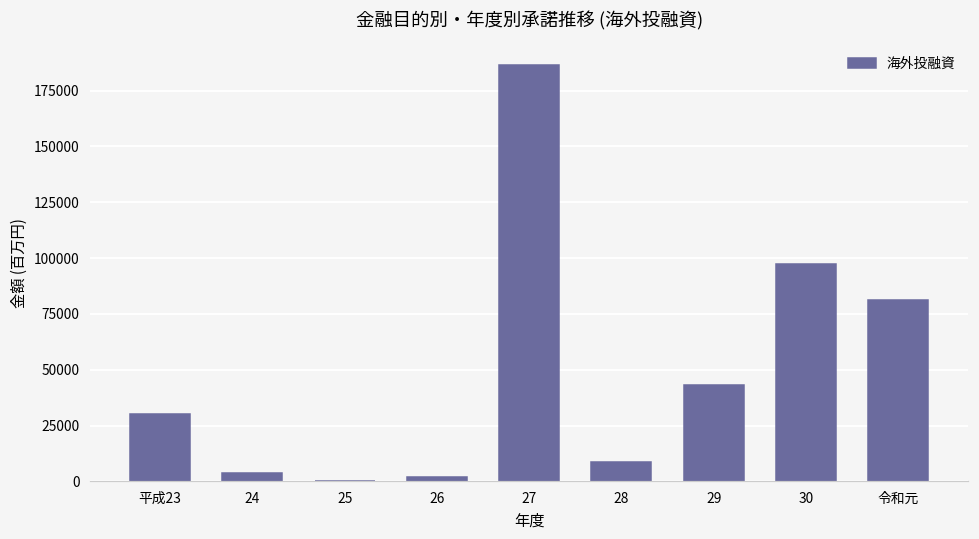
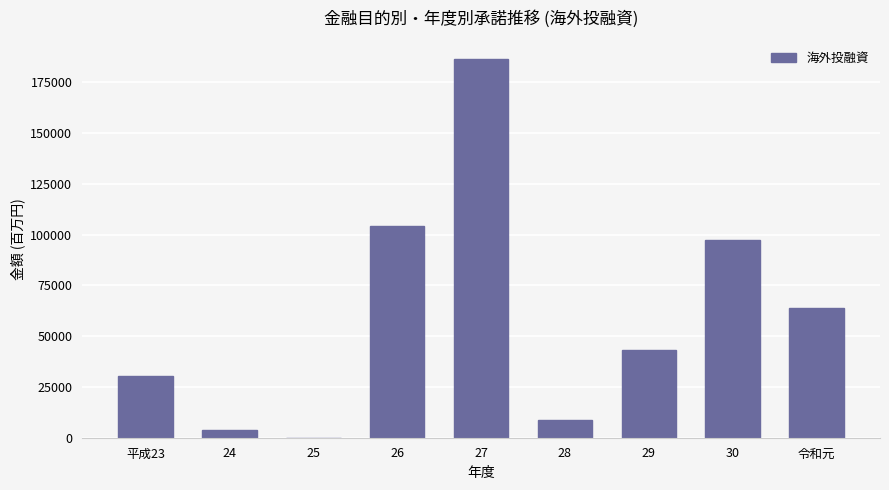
26: 2000 -> 104000
令和元: 81000 -> 64000
